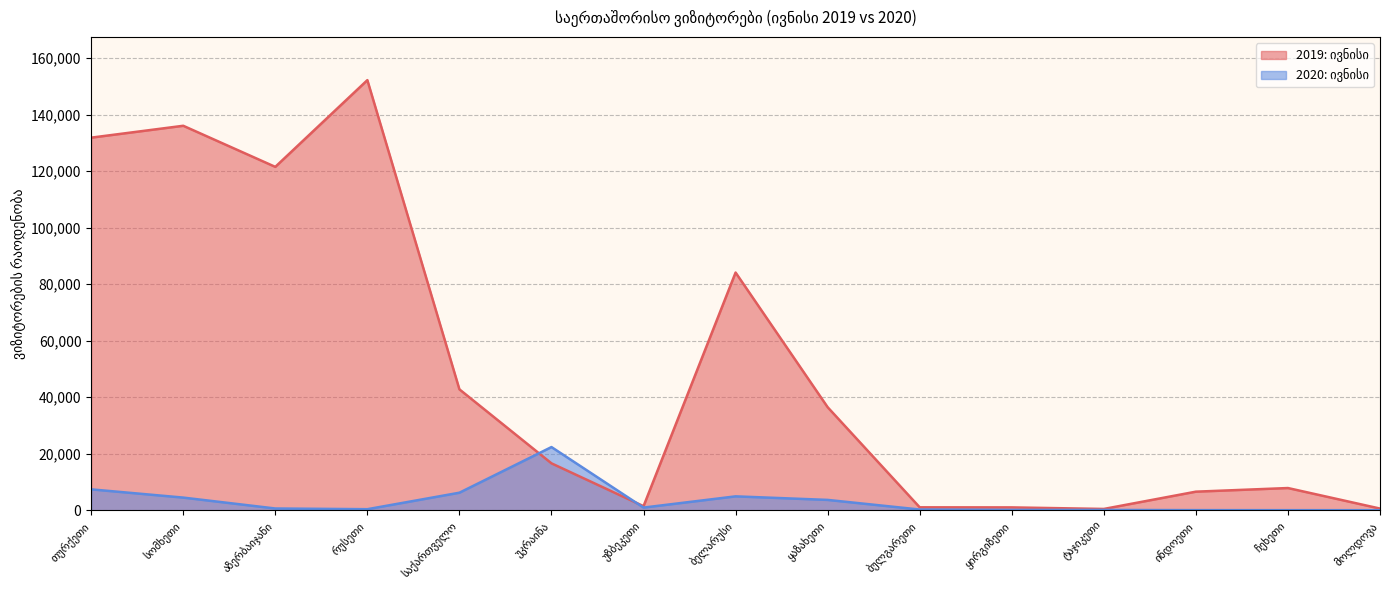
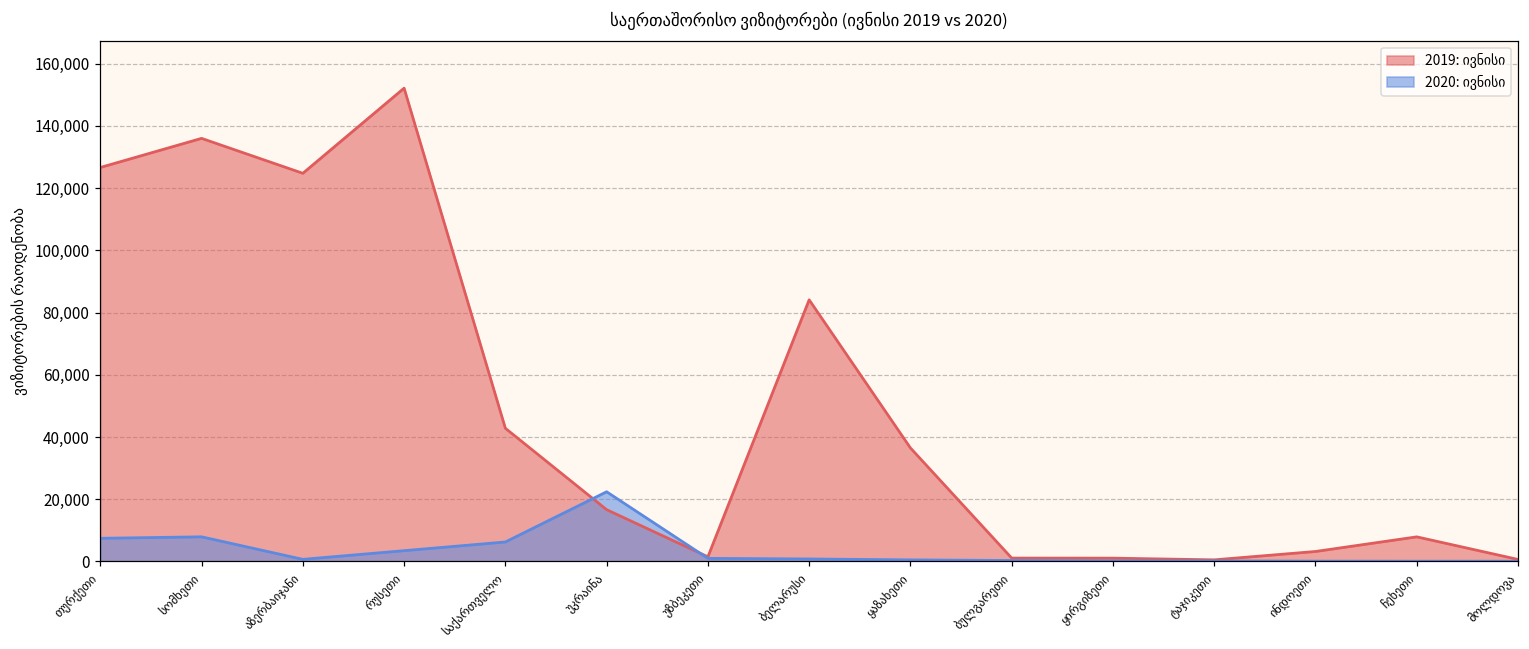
2019: ივნისი, თურქეთი: 132,000 -> 127,000
2020: ივნისი, სომხეთი: 5,000 -> 8,000
2019: ივნისი, აზერბაიჯანი: 121,000 -> 125,000
2020: ივნისი, რუსეთი: 0 -> 3,000
2020: ივნისი, ბელარუსი: 5,000 -> 1,000
2020: ივნისი, ყაზახეთი: 4,000 -> 0
2019: ივნისი, ინდოეთი: 7,000 -> 3,000
